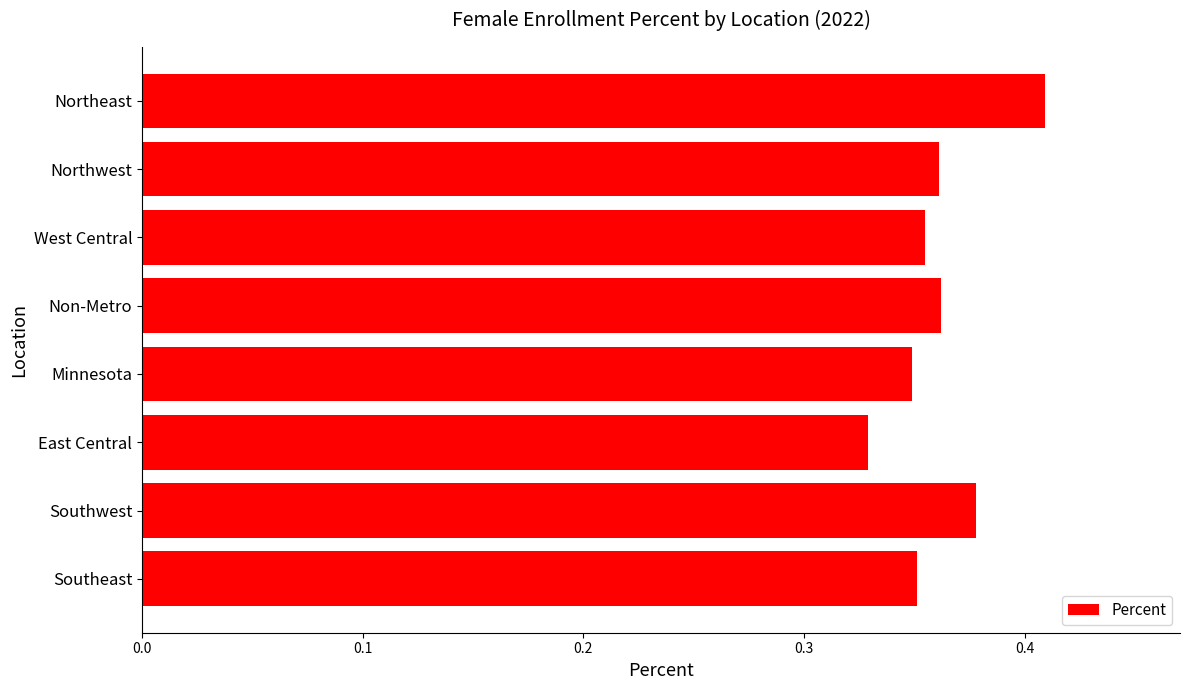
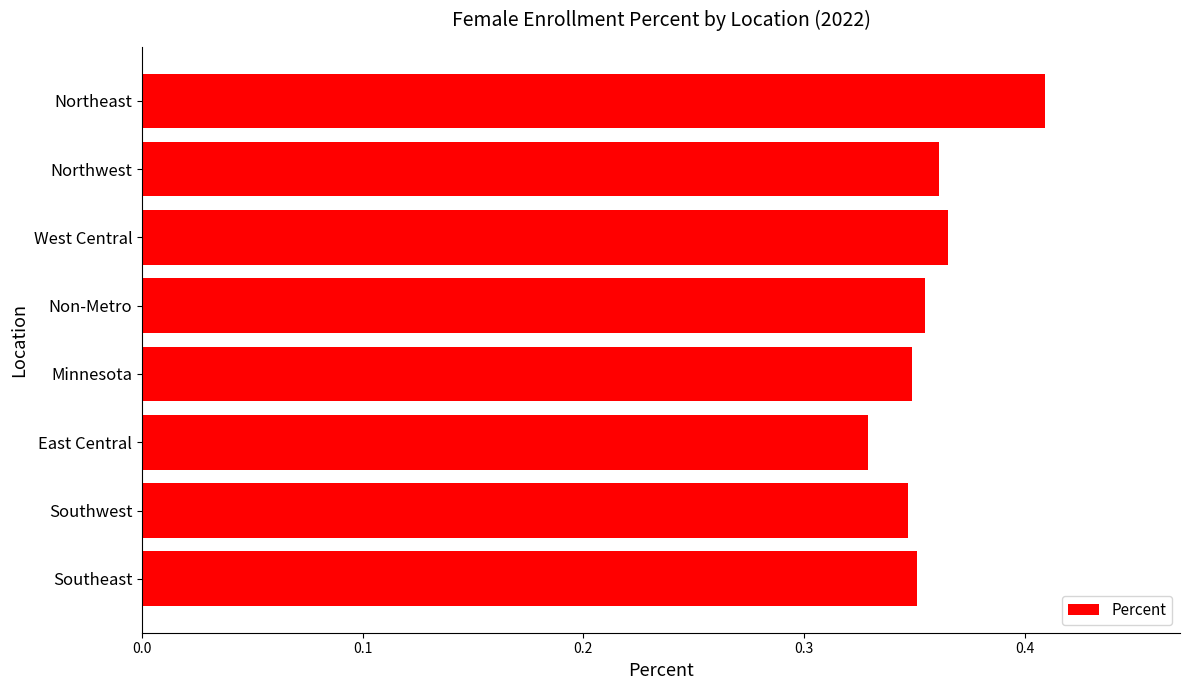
West Central: 0.355 -> 0.365
Non-Metro: 0.362 -> 0.355
Southwest: 0.378 -> 0.347
